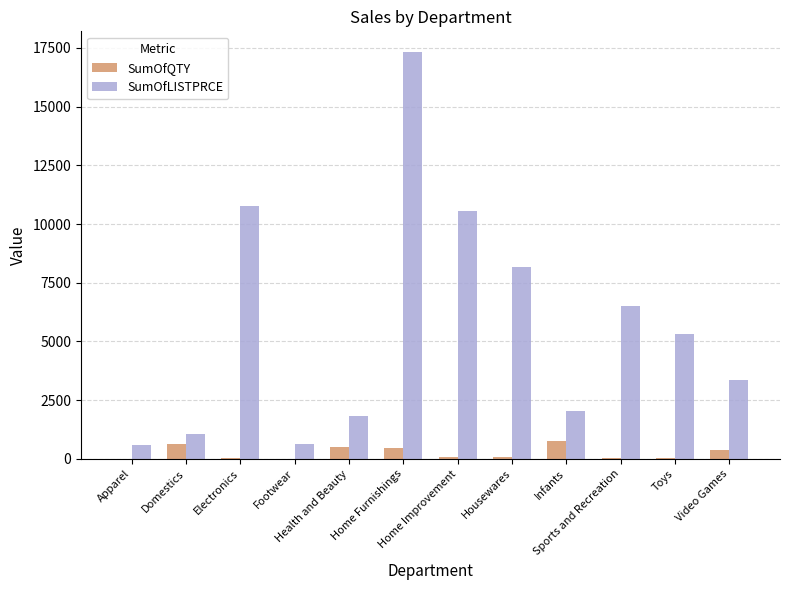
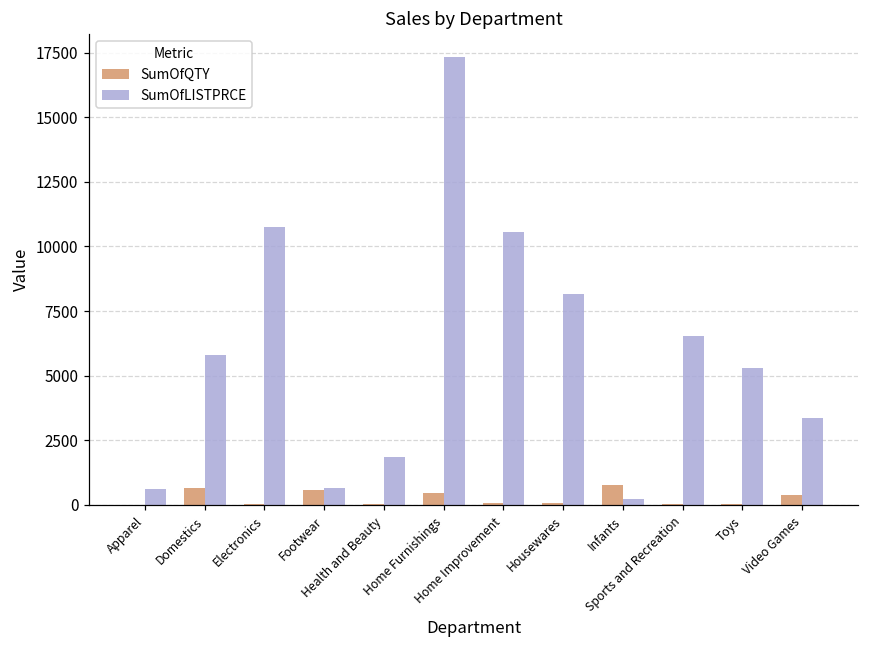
SumOfLISTPRCE, Domestics: 1100 -> 5800
SumOfQTY, Footwear: 0 -> 600
SumOfQTY, Health and Beauty: 500 -> 0
SumOfLISTPRCE, Infants: 2000 -> 200
